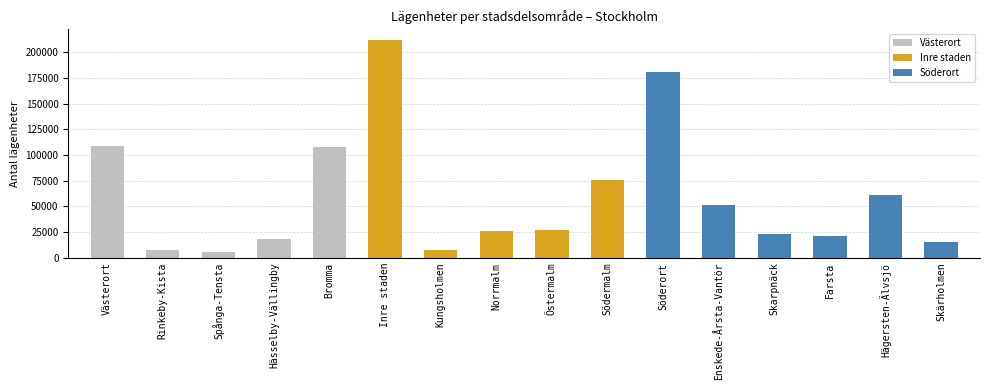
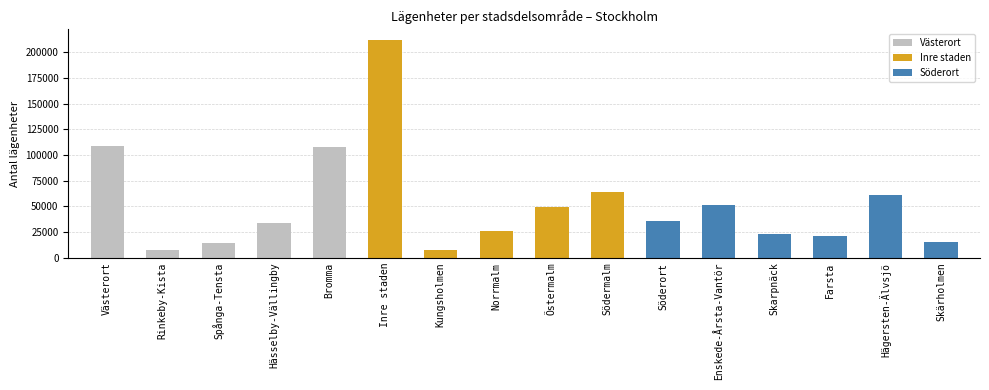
Spånga-Tensta: 5000 -> 15000
Hässelby-Vällingby: 19000 -> 34000
Östermalm: 27000 -> 49000
Södermalm: 76000 -> 64000
Söderort: 181000 -> 36000
